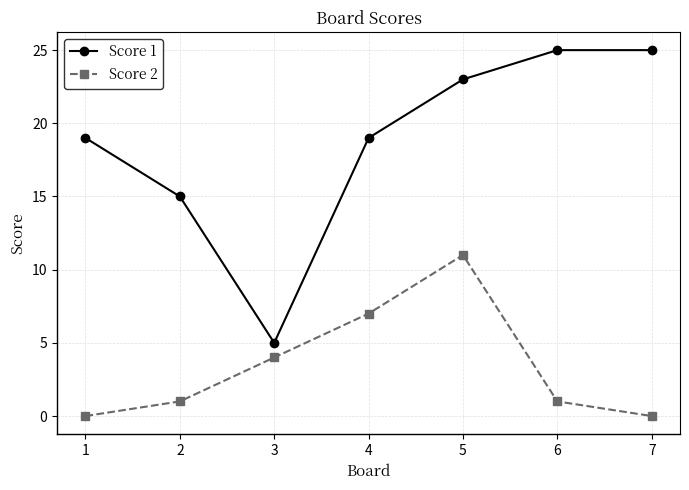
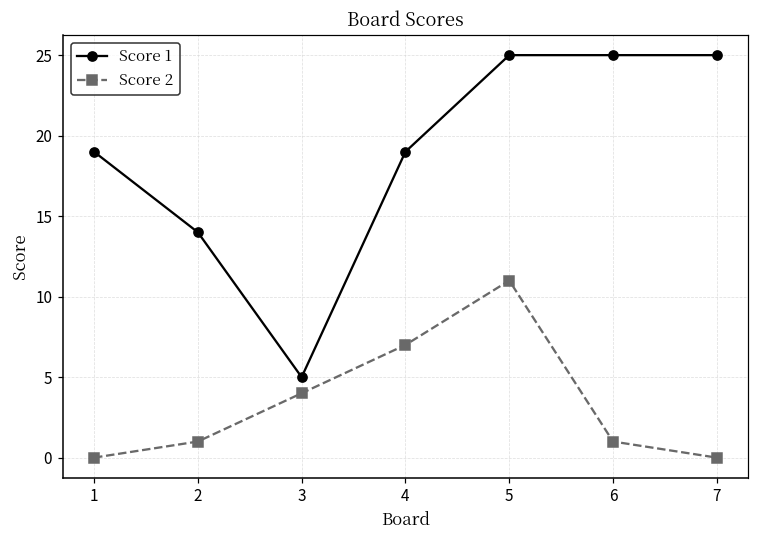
Score 1, 2: 15 -> 14
Score 1, 5: 23 -> 25
